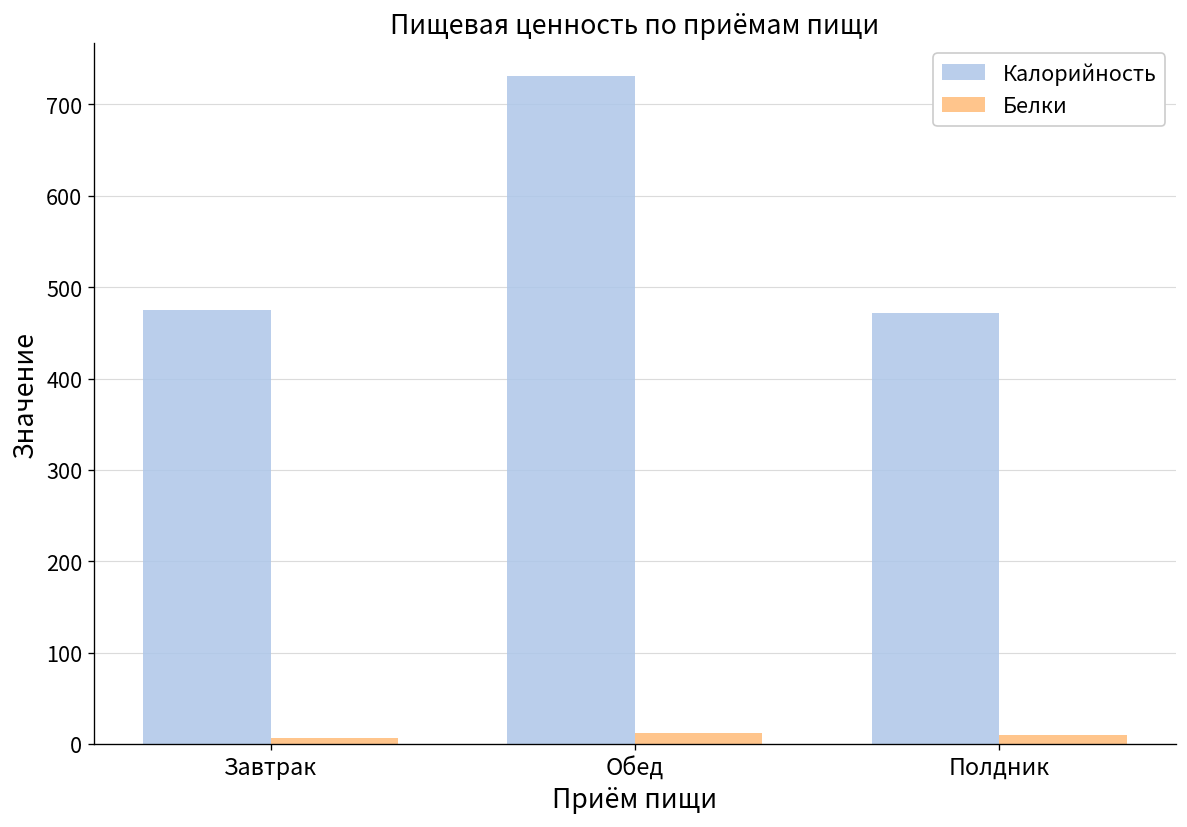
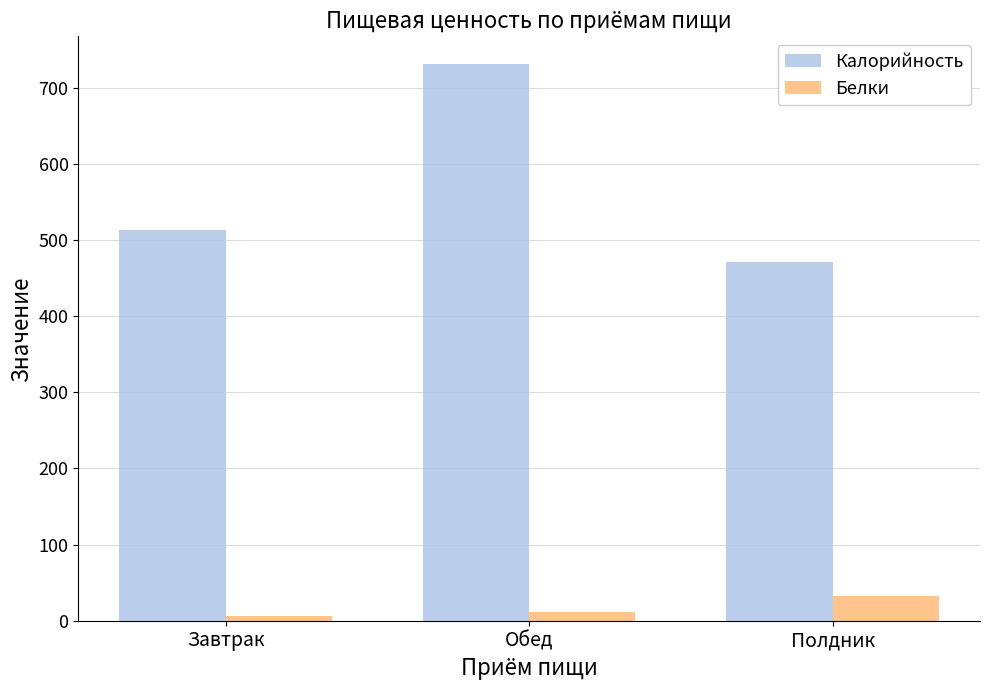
Калорийность, Завтрак: 470 -> 510
Белки, Полдник: 10 -> 30
